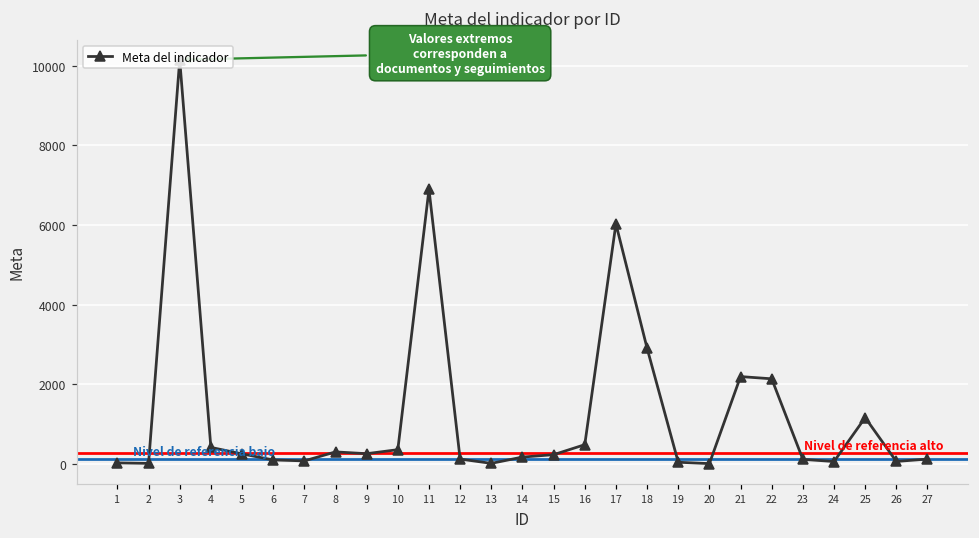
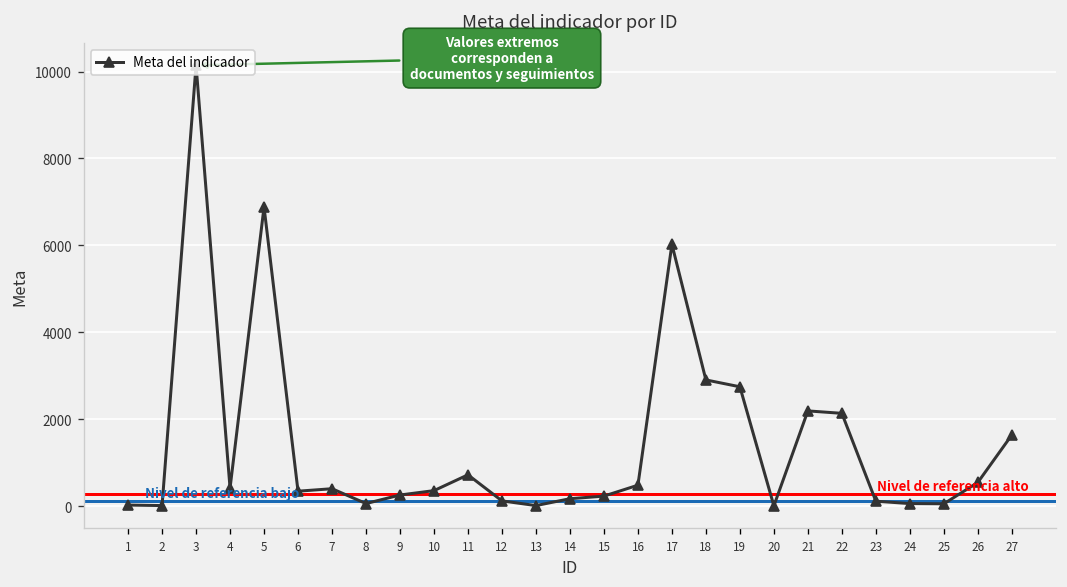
5: 300 -> 6900
6: 100 -> 300
7: 100 -> 400
8: 300 -> 100
11: 6900 -> 700
19: 0 -> 2700
25: 1200 -> 100
26: 100 -> 500
27: 100 -> 1600
